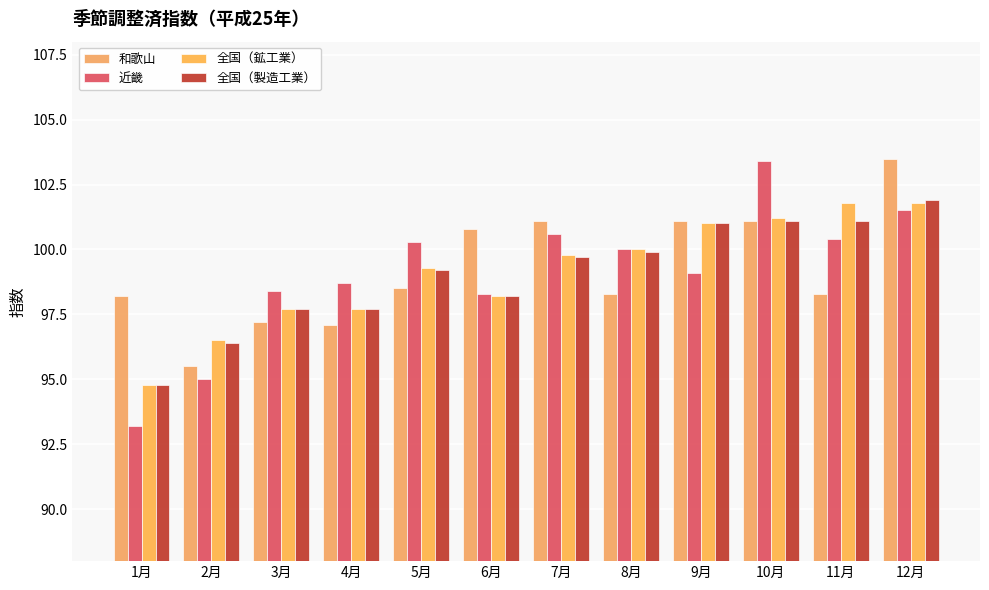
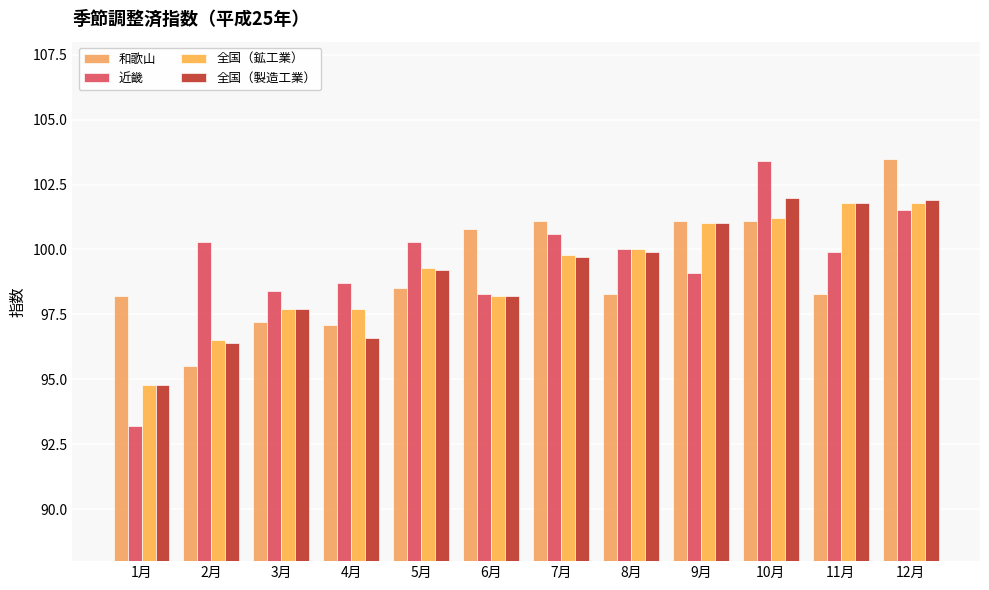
近畿, 2月: 95.0 -> 100.3
全国（製造工業）, 4月: 97.7 -> 96.6
全国（製造工業）, 10月: 101.1 -> 102.0
近畿, 11月: 100.4 -> 99.9
全国（製造工業）, 11月: 101.1 -> 101.8
